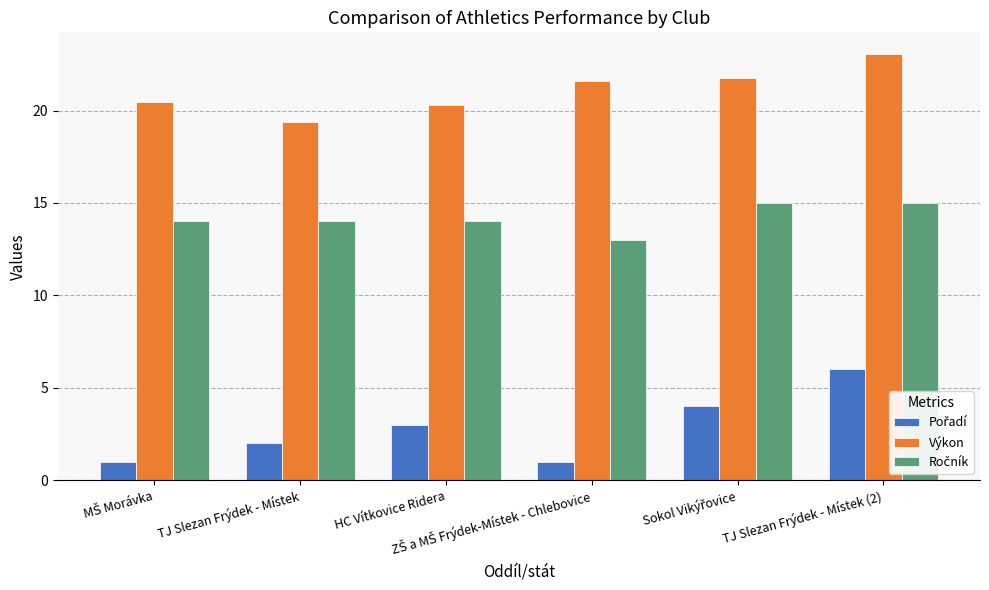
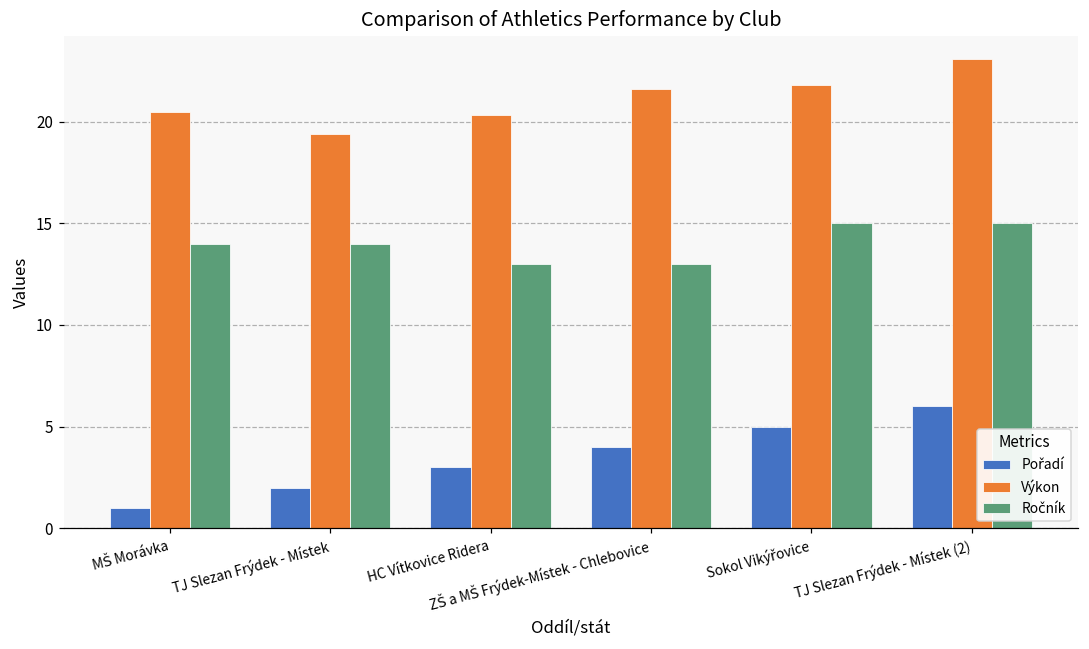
Ročník, HC Vítkovice Ridera: 14 -> 13
Pořadí, ZŠ a MŠ Frýdek-Místek - Chlebovice: 1 -> 4
Pořadí, Sokol Vikýřovice: 4 -> 5
